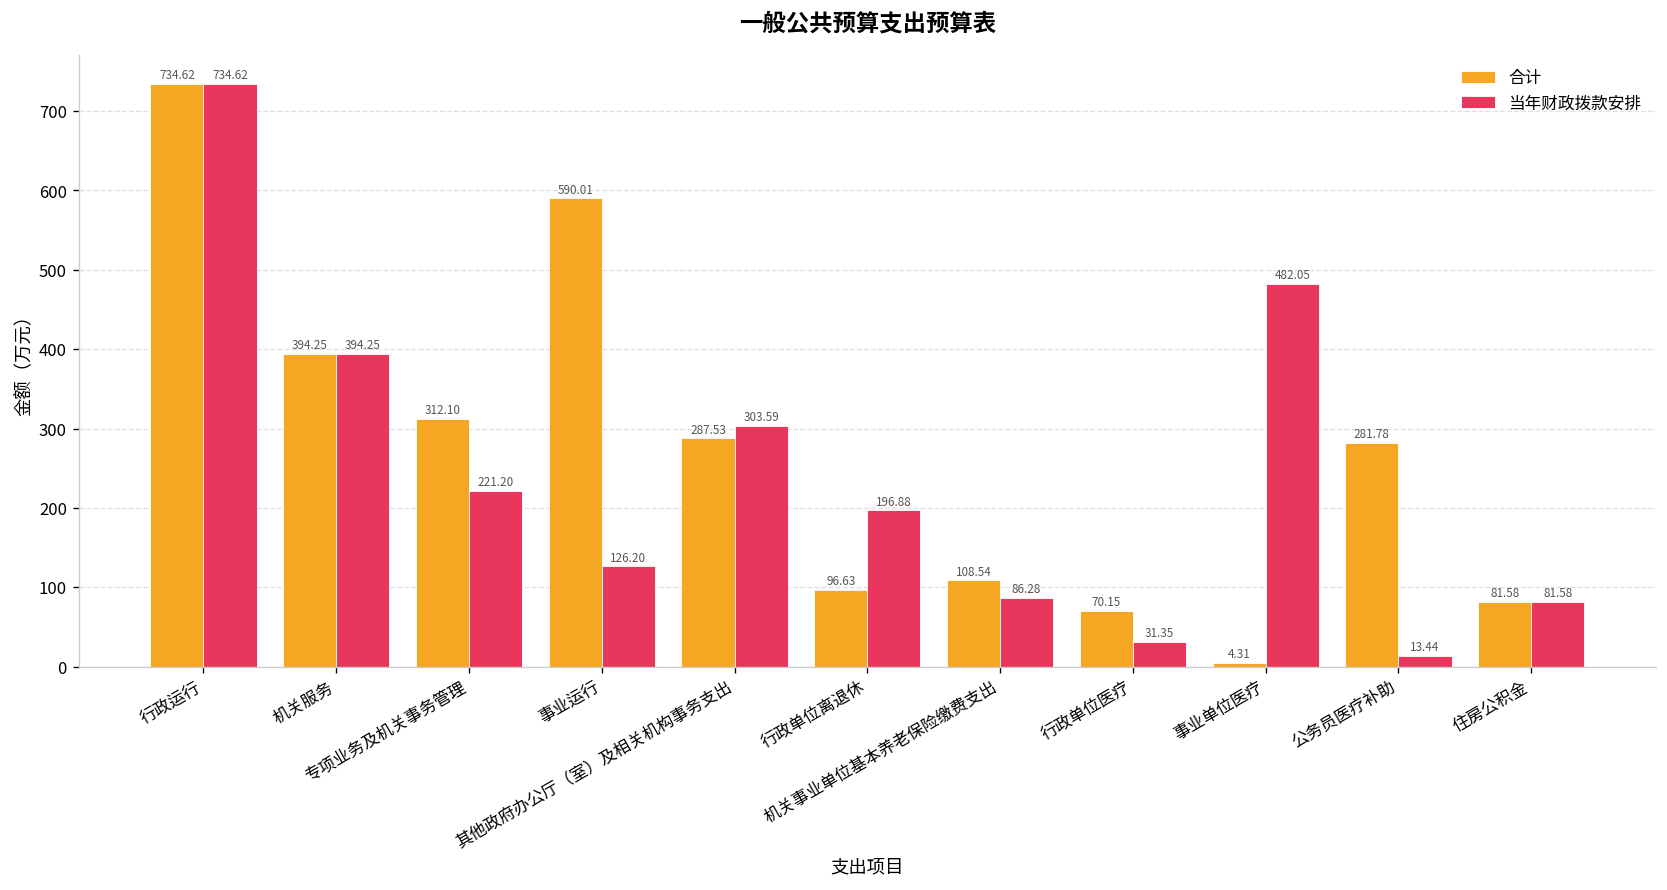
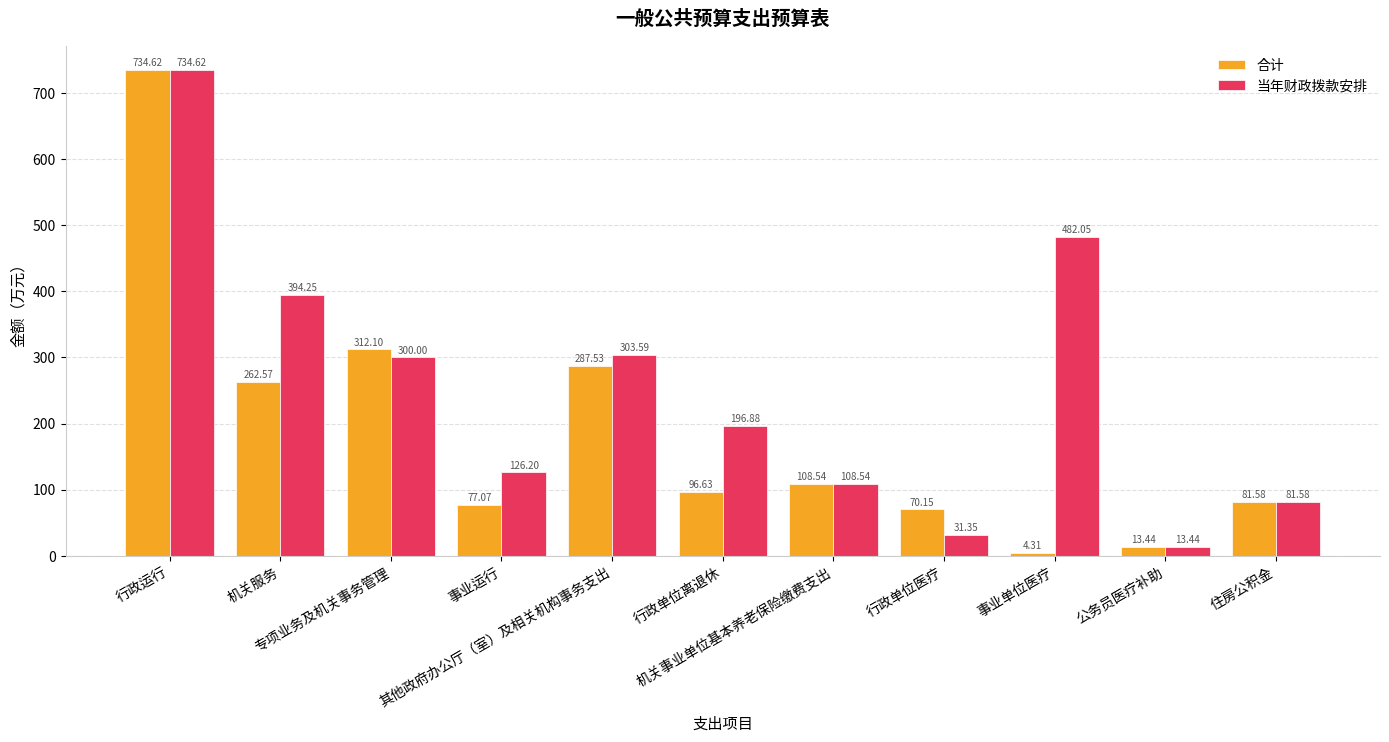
合计, 机关服务: 394.25 -> 262.57
当年财政拨款安排, 专项业务及机关事务管理: 221.20 -> 300.00
合计, 事业运行: 590.01 -> 77.07
当年财政拨款安排, 机关事业单位基本养老保险缴费支出: 86.28 -> 108.54
合计, 公务员医疗补助: 281.78 -> 13.44
